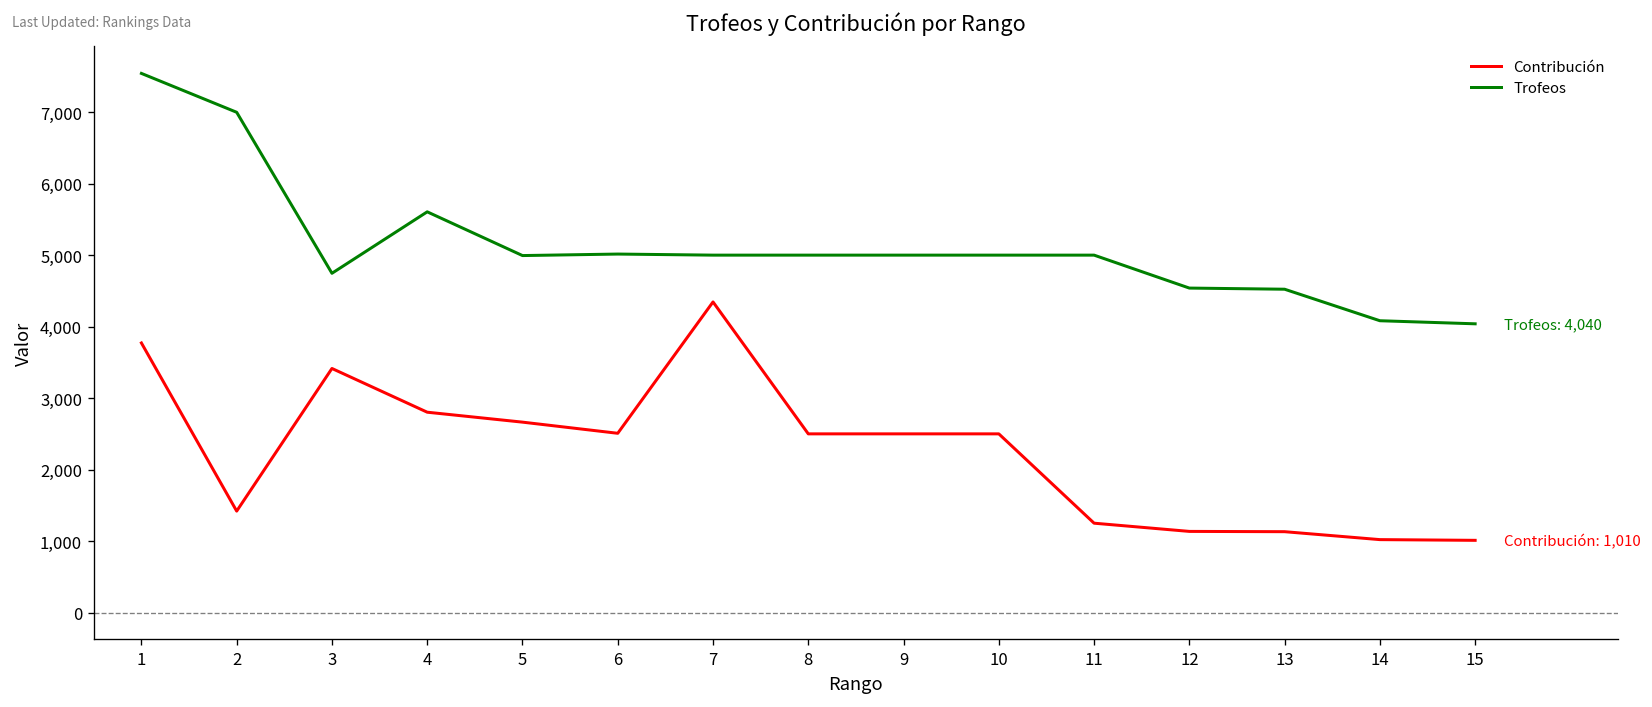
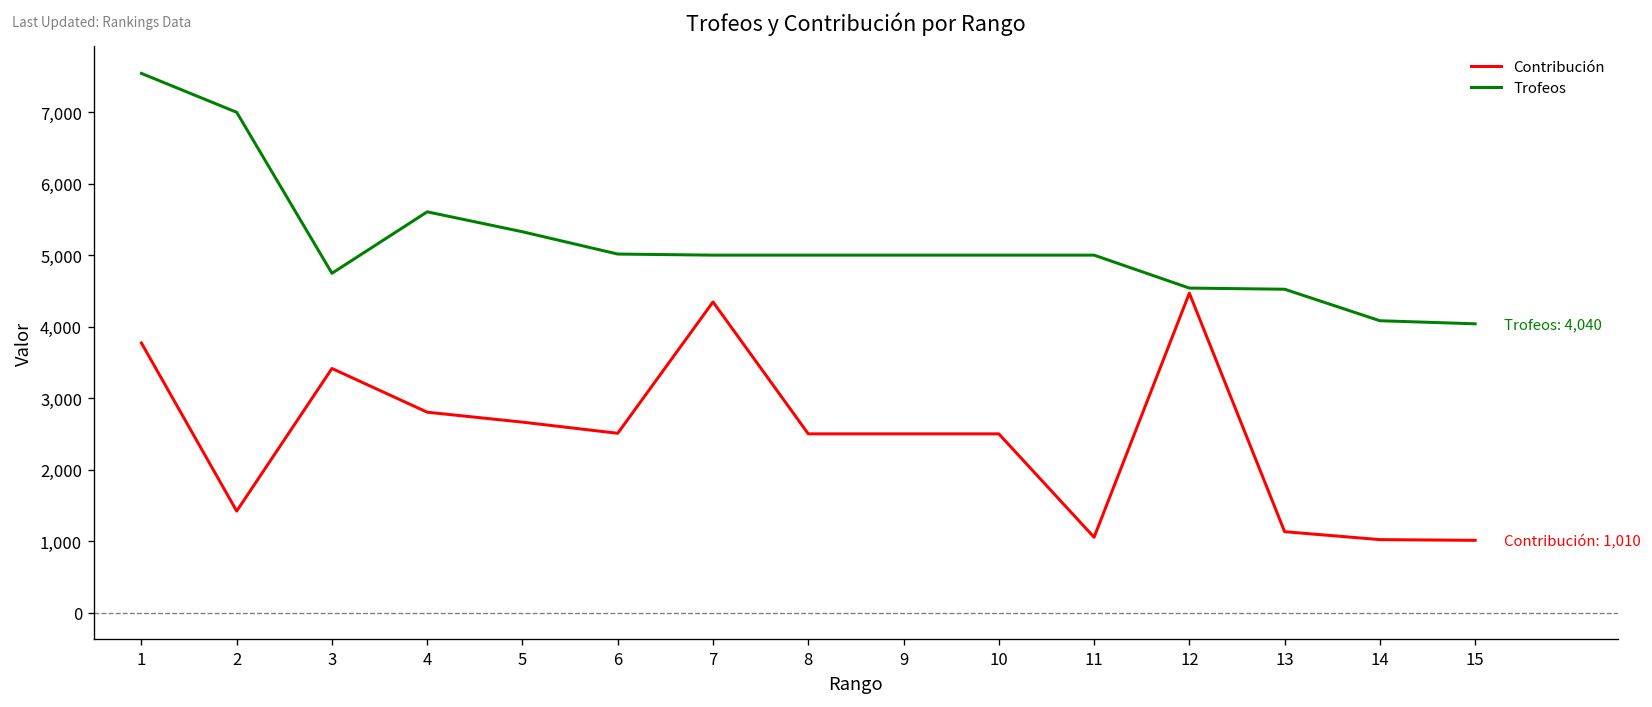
Trofeos, 5: 5,000 -> 5,300
Contribución, 11: 1,300 -> 1,100
Contribución, 12: 1,100 -> 4,500
